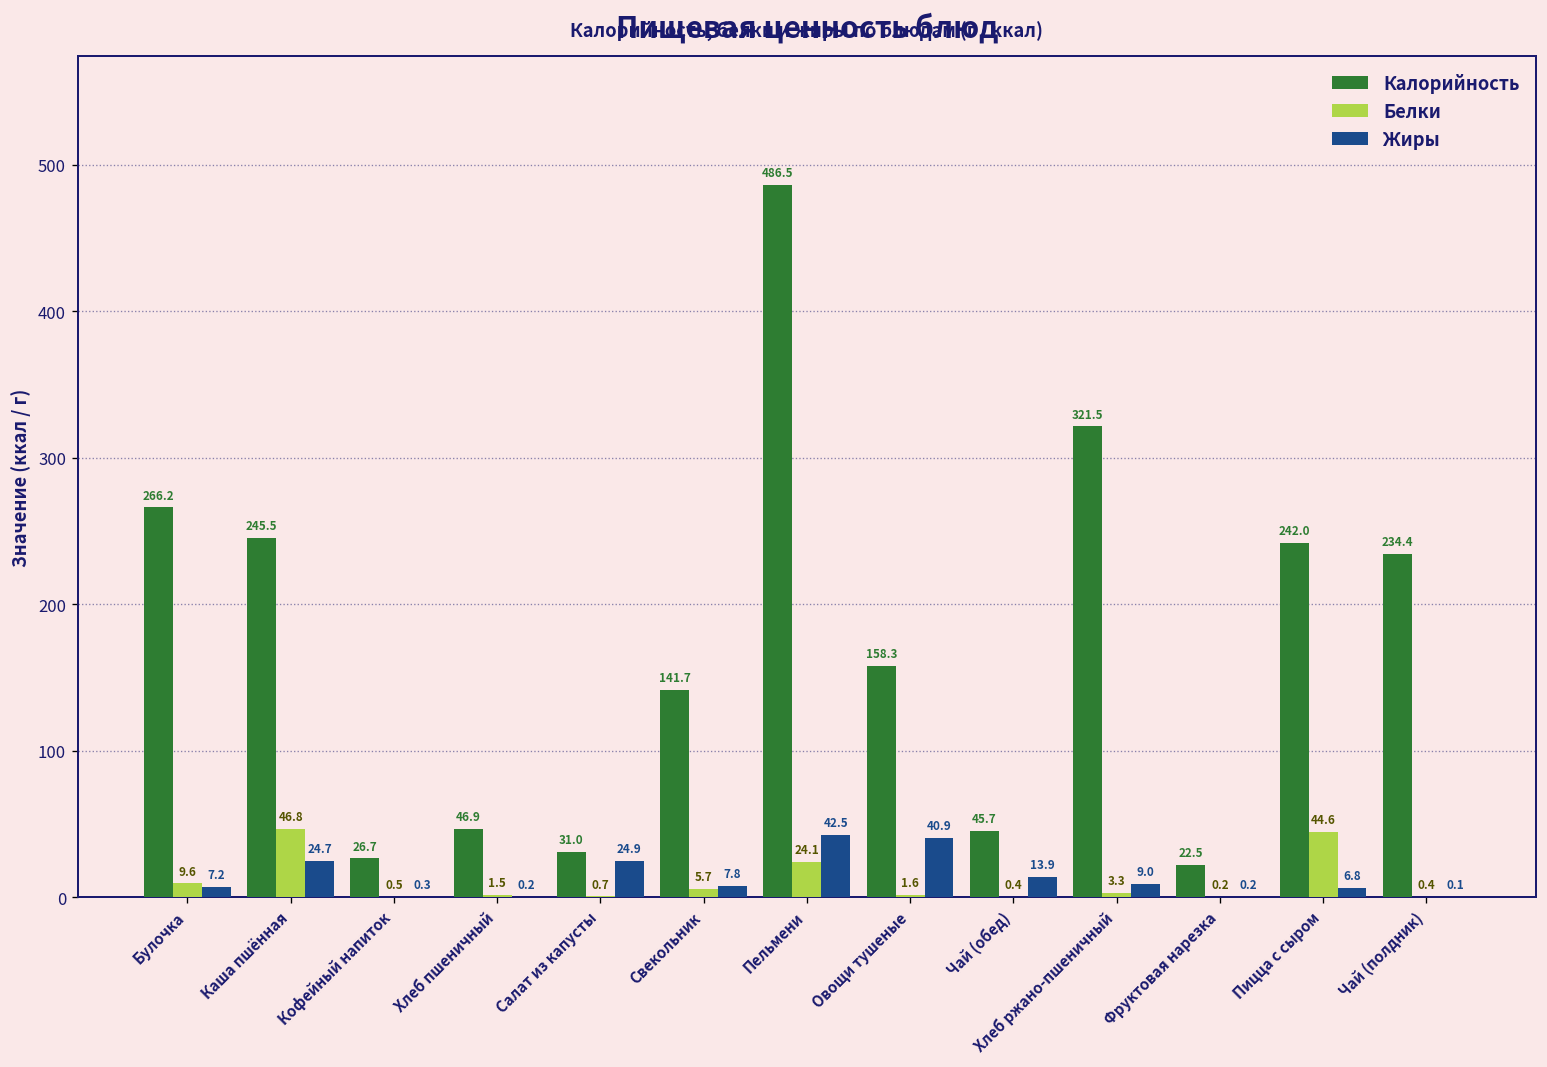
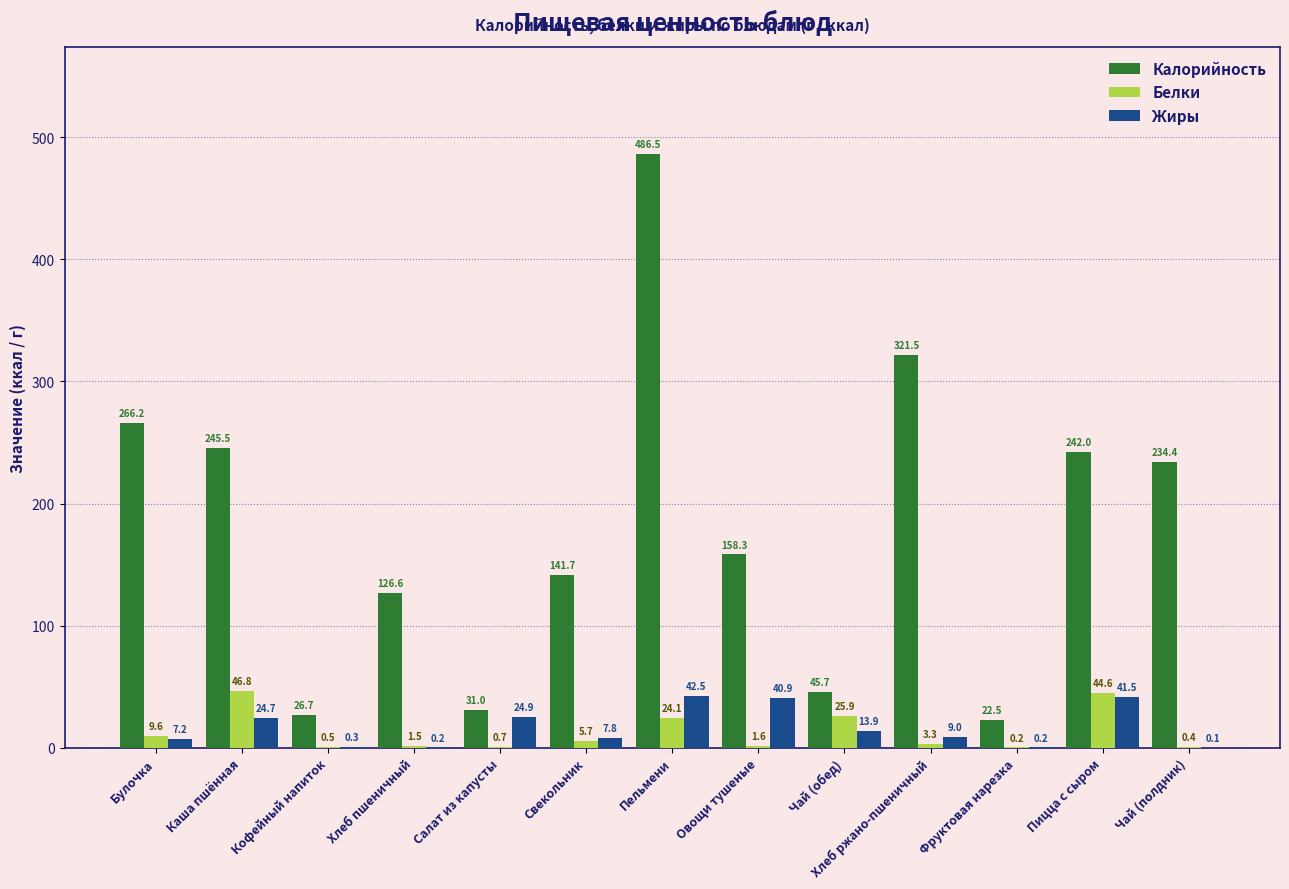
Калорийность, Хлеб пшеничный: 46.9 -> 126.6
Белки, Чай (обед): 0.4 -> 25.9
Жиры, Пицца с сыром: 6.8 -> 41.5
